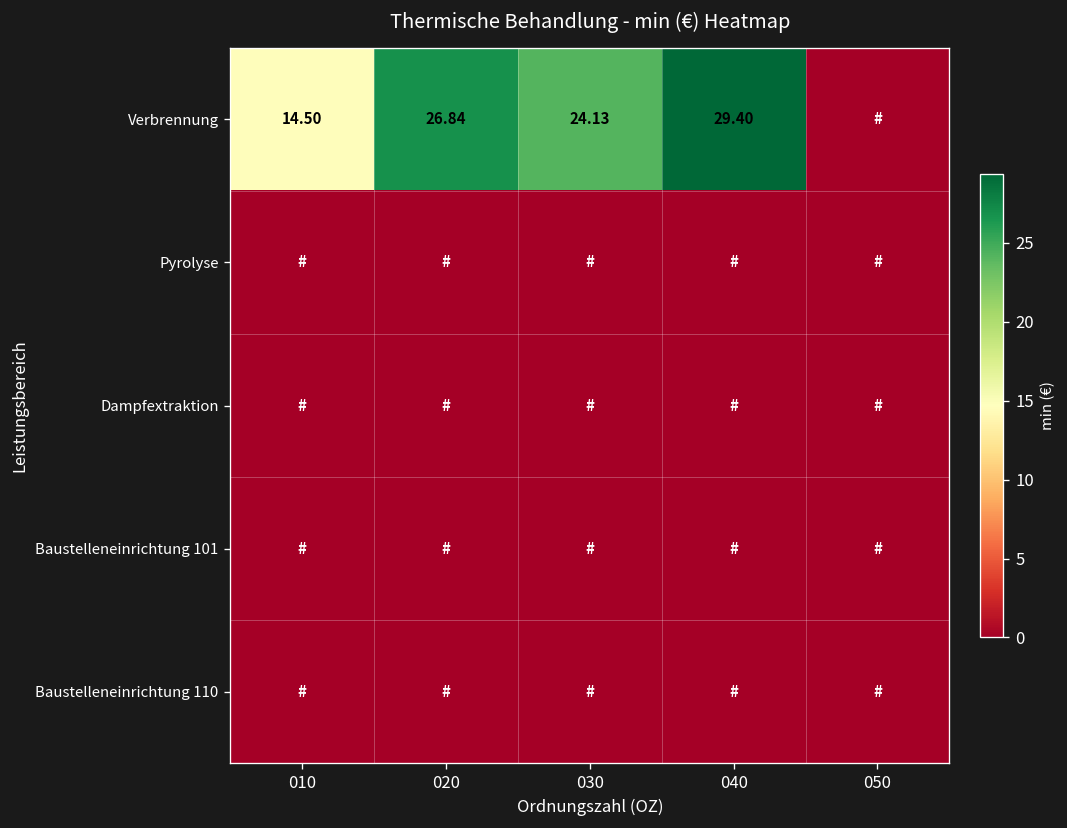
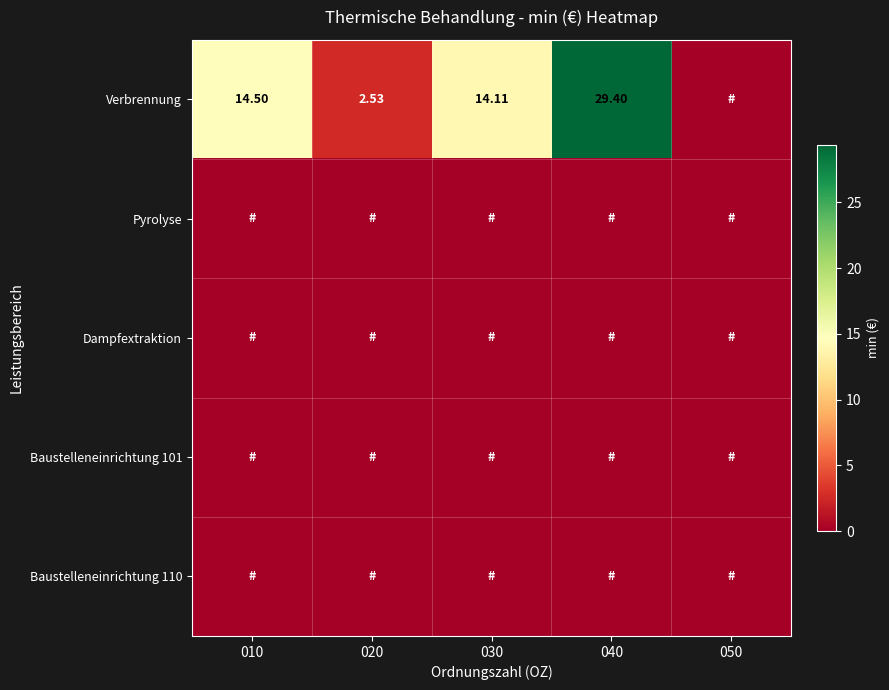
Verbrennung, 020: 26.84 -> 2.53
Verbrennung, 030: 24.13 -> 14.11
